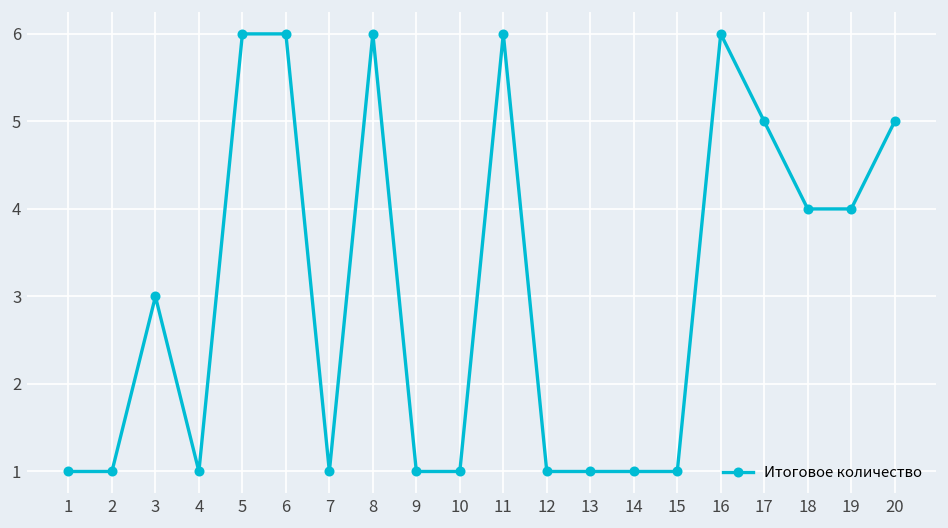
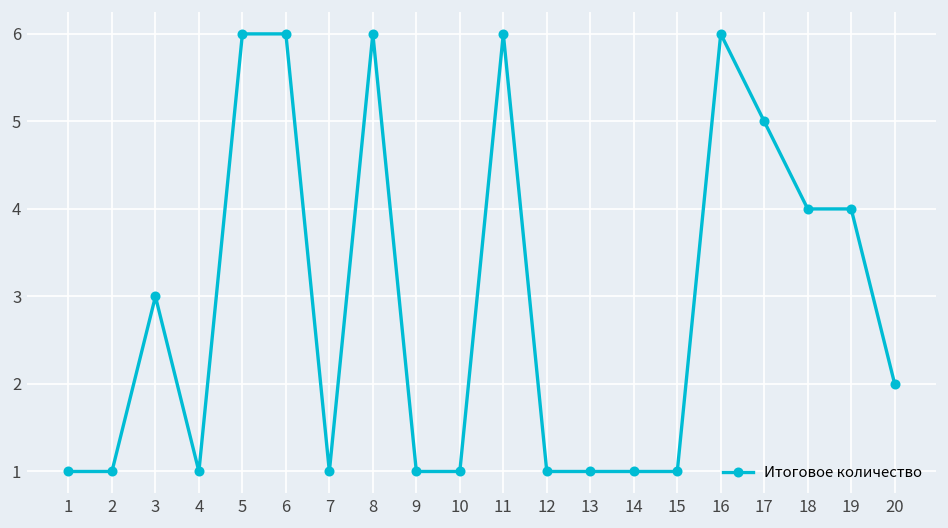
20: 5 -> 2
